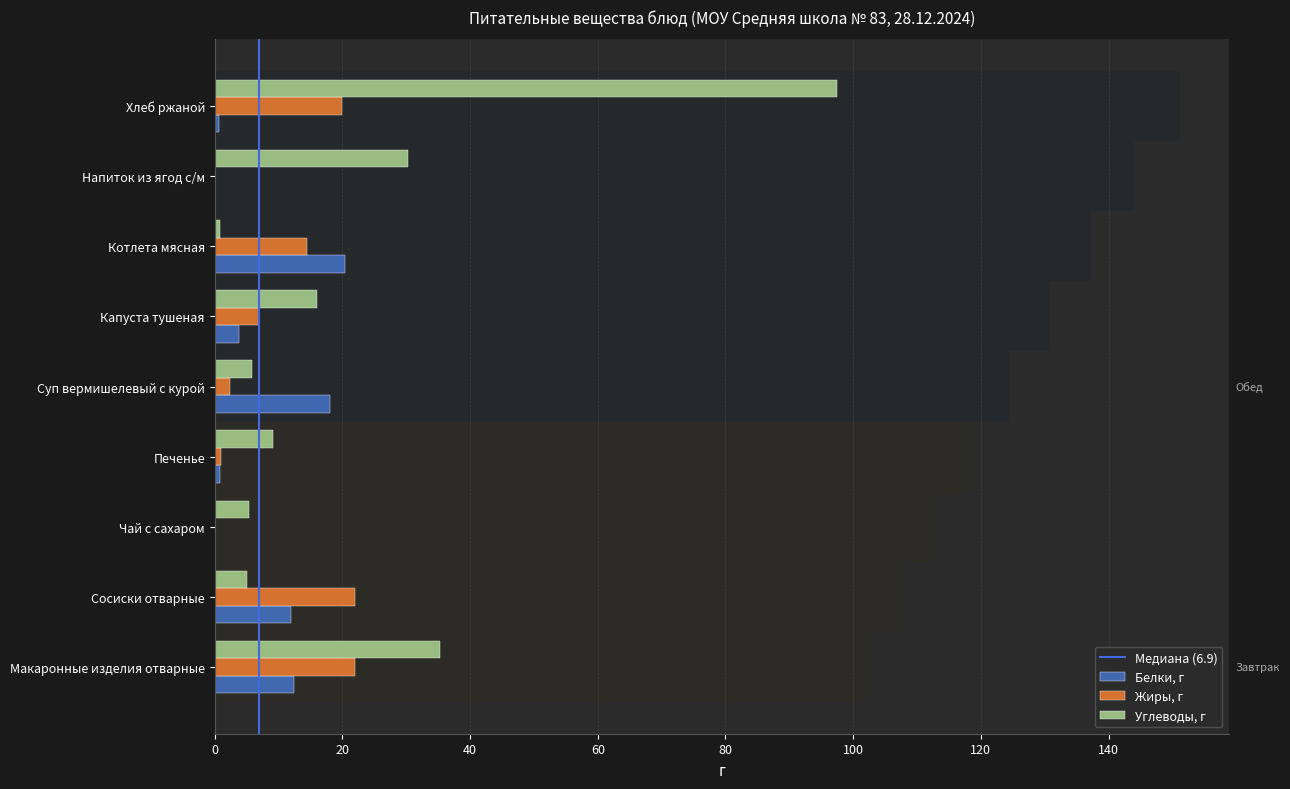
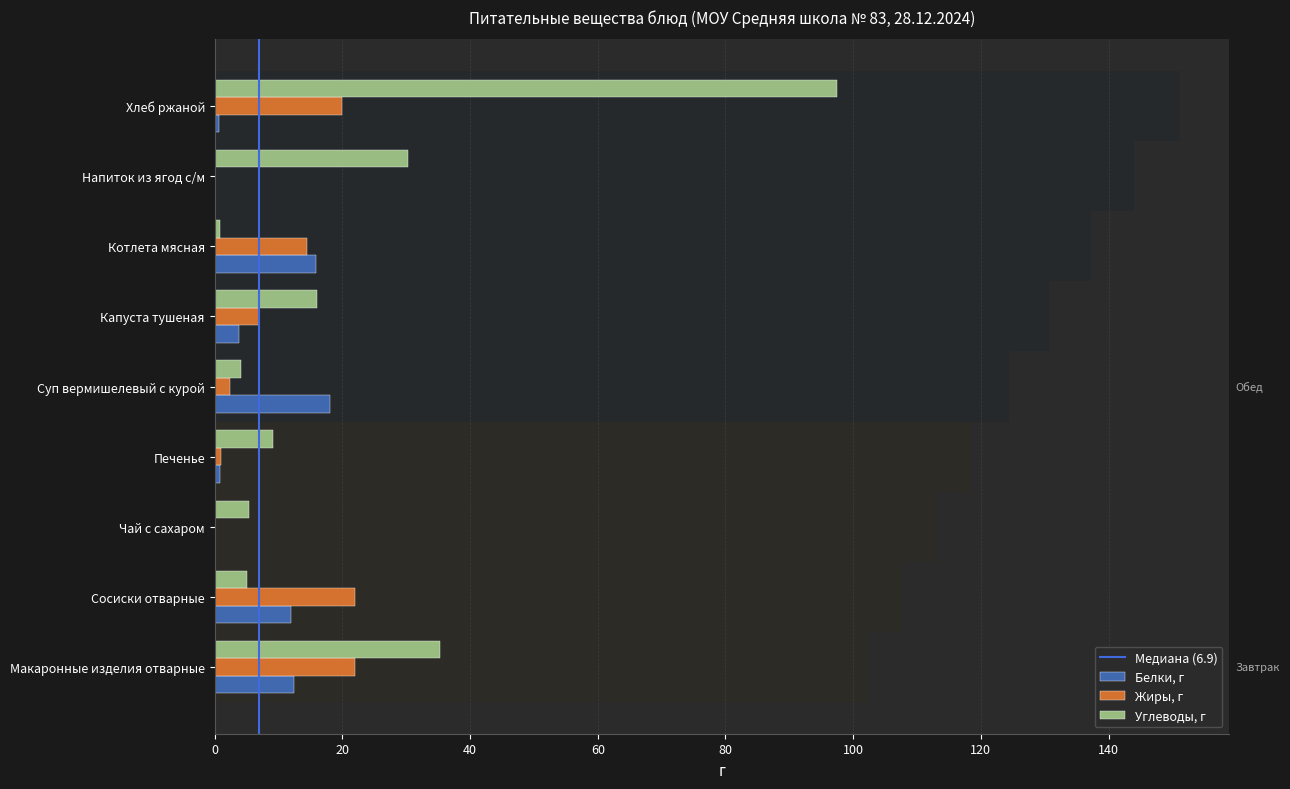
Белки, г, Котлета мясная: 20 -> 16
Углеводы, г, Суп вермишелевый с курой: 6 -> 4
